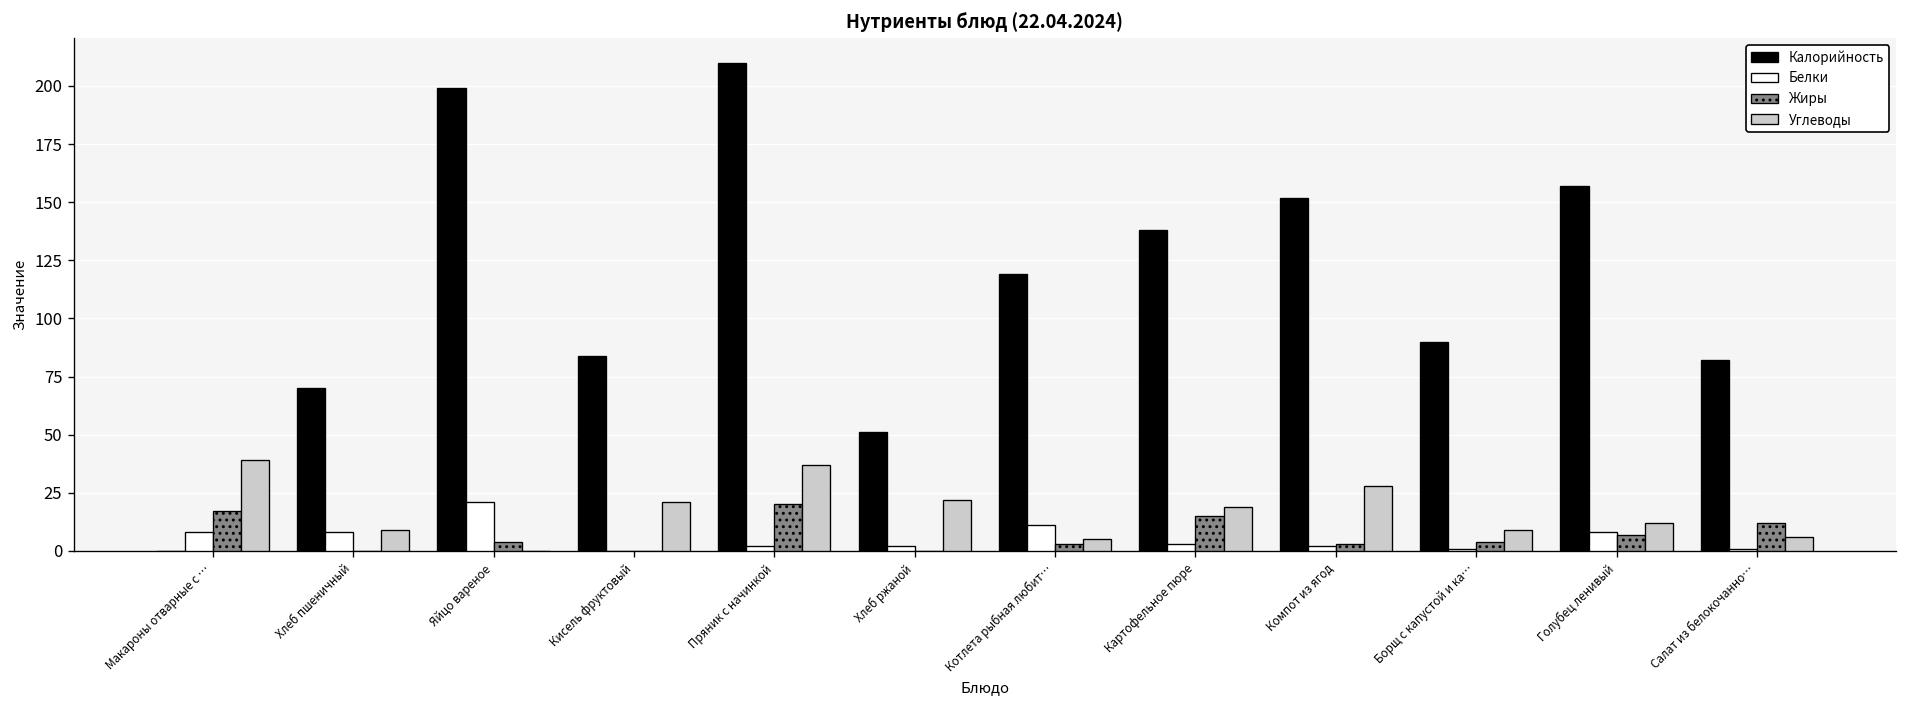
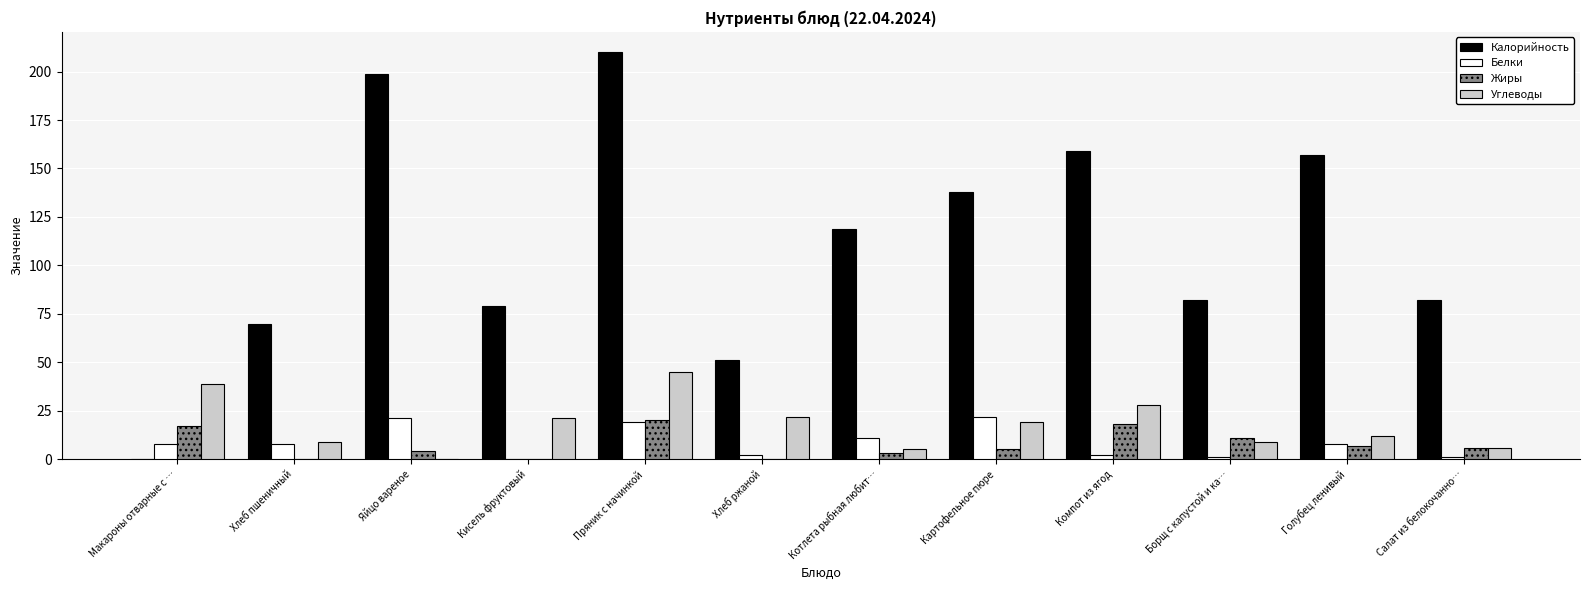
Калорийность, Кисель фруктовый: 84 -> 79
Белки, Пряник с начинкой: 2 -> 19
Углеводы, Пряник с начинкой: 37 -> 45
Белки, Картофельное пюре: 3 -> 22
Жиры, Картофельное пюре: 15 -> 5
Калорийность, Компот из ягод: 152 -> 159
Жиры, Компот из ягод: 3 -> 18
Калорийность, Борщ с капустой и ка…: 90 -> 82
Жиры, Борщ с капустой и ка…: 4 -> 11
Жиры, Салат из белокочанно…: 12 -> 6
